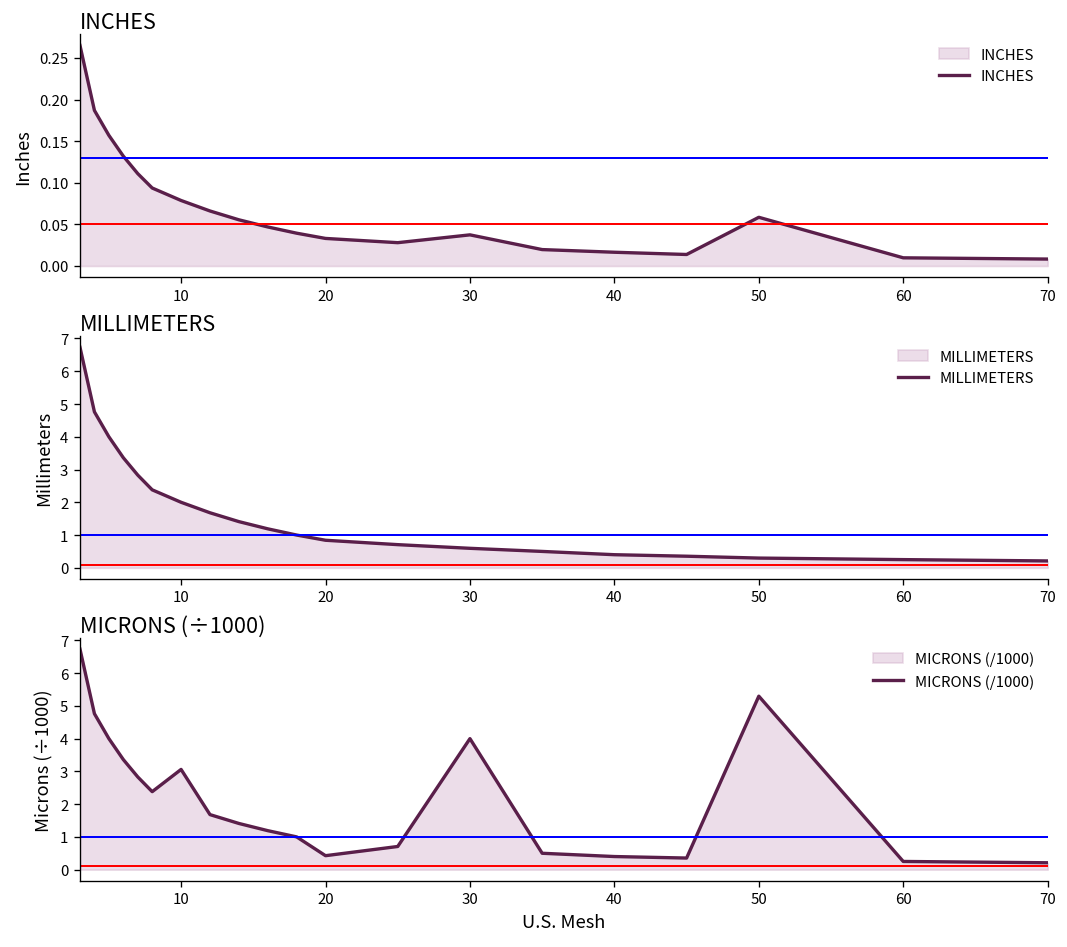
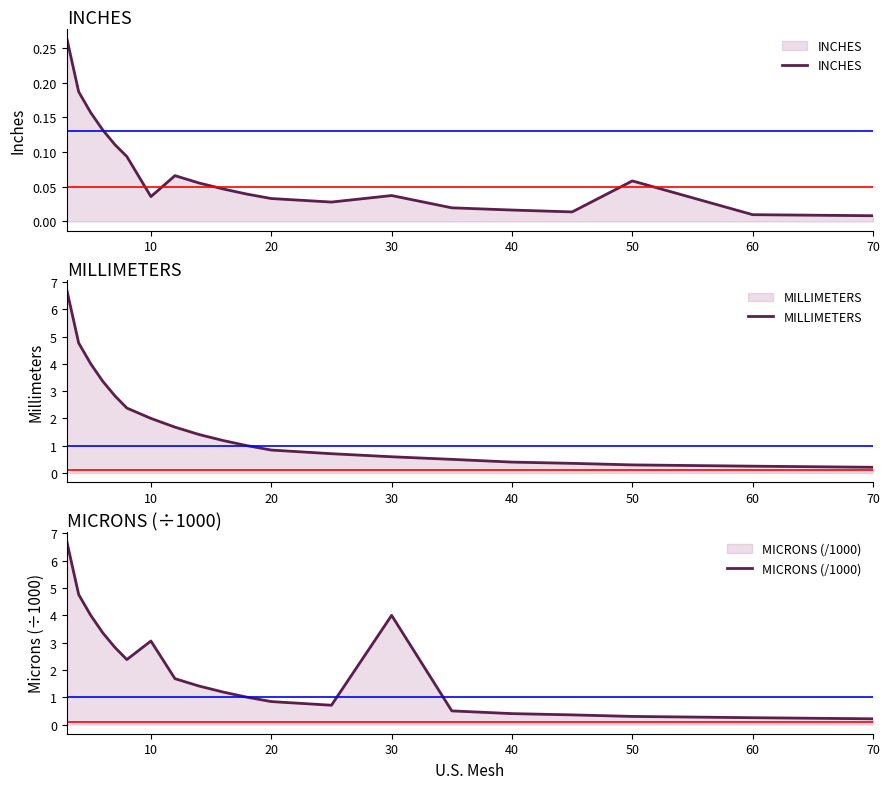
INCHES, 10: 0.08 -> 0.04
MICRONS (÷1000), 20: 0.4 -> 0.8
MICRONS (÷1000), 50: 5.3 -> 0.3
